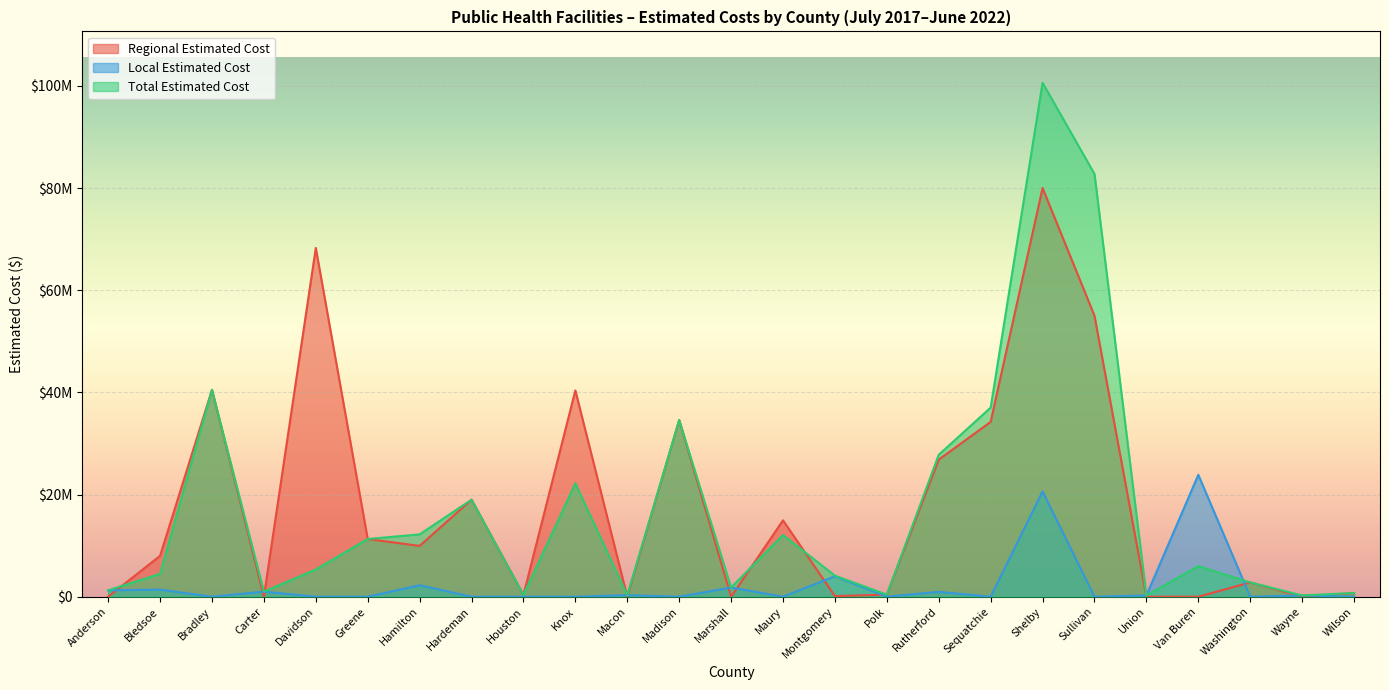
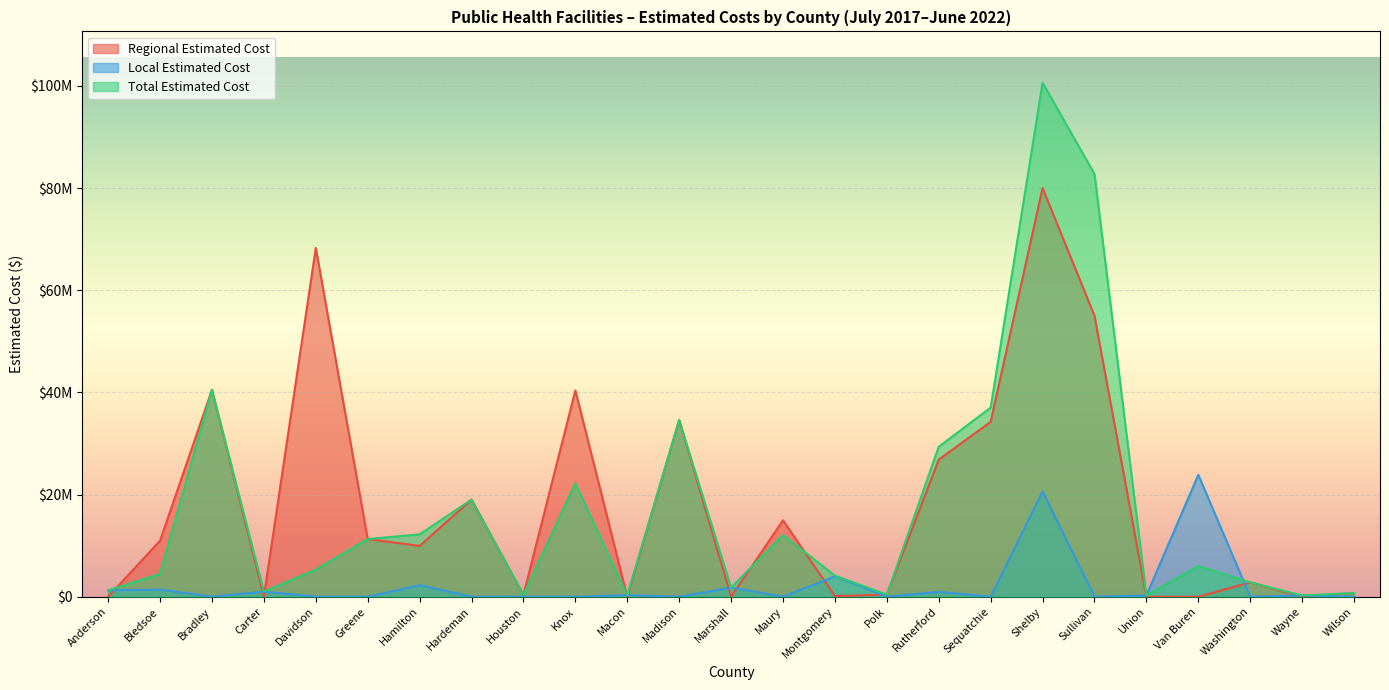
Regional Estimated Cost, Bledsoe: $8000000 -> $11000000
Total Estimated Cost, Rutherford: $28000000 -> $29000000
